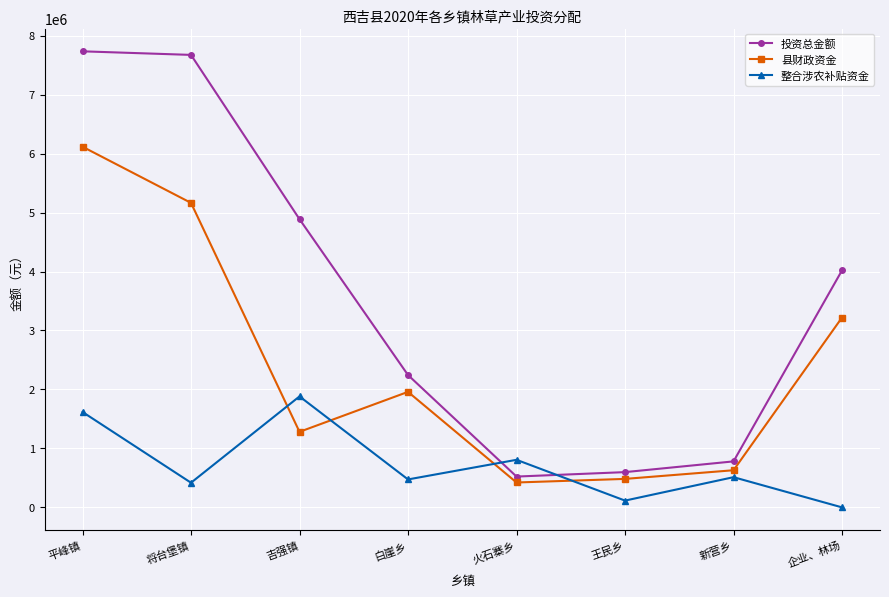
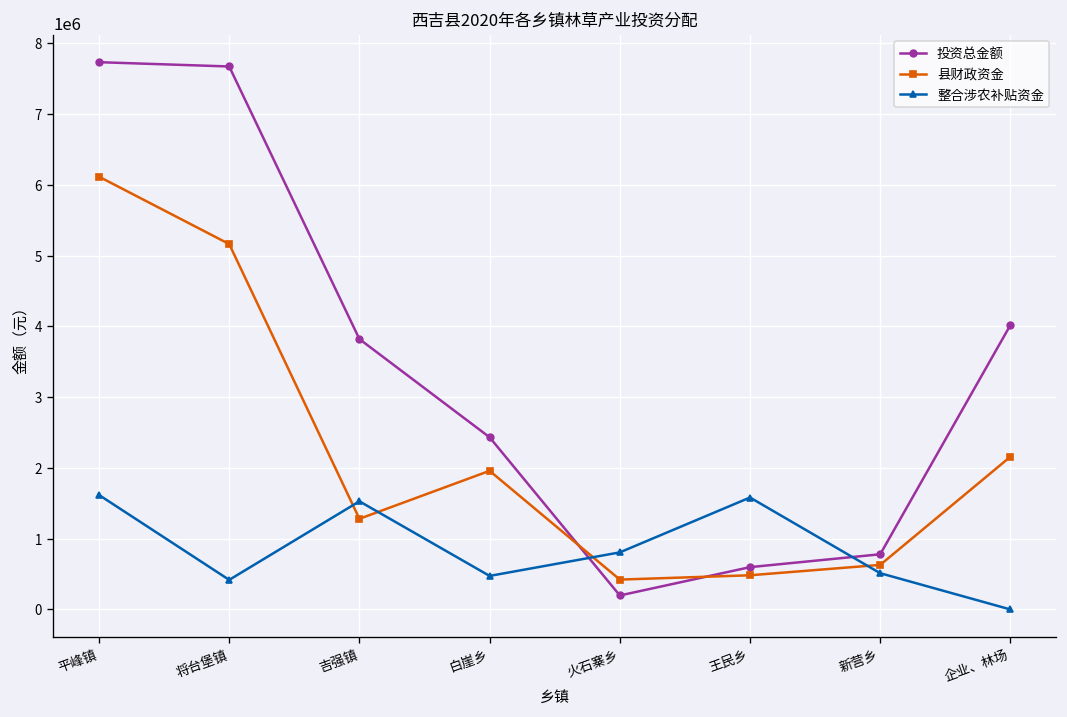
投资总金额, 吉强镇: 4900000 -> 3800000
整合涉农补贴资金, 吉强镇: 1900000 -> 1500000
投资总金额, 白崖乡: 2200000 -> 2400000
投资总金额, 火石寨乡: 500000 -> 200000
整合涉农补贴资金, 王民乡: 100000 -> 1600000
县财政资金, 企业、林场: 3200000 -> 2200000
